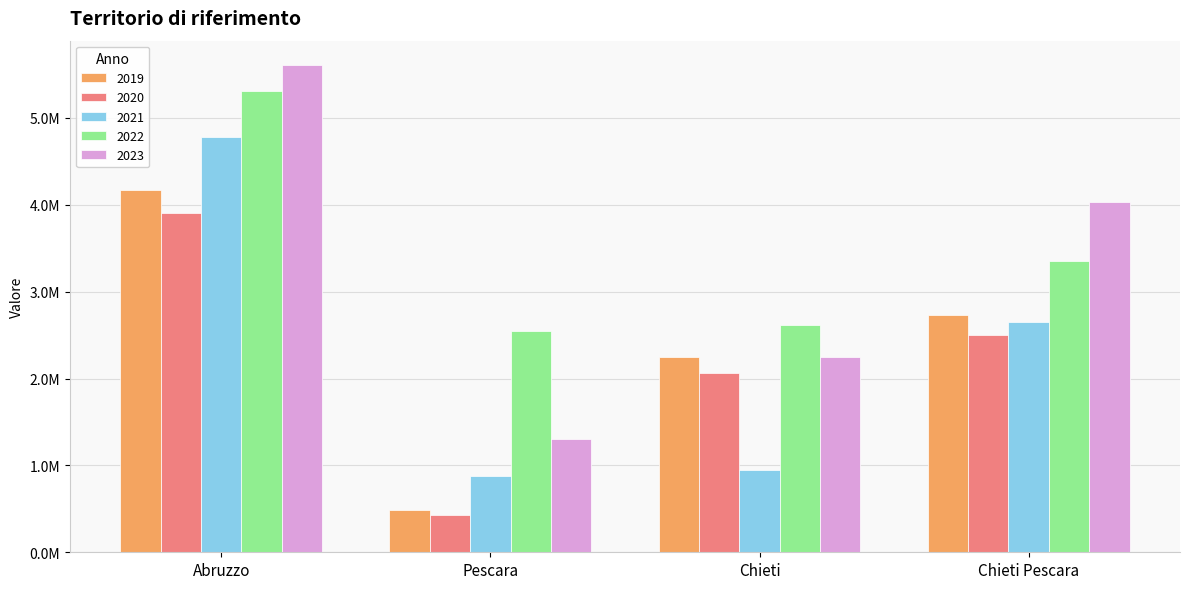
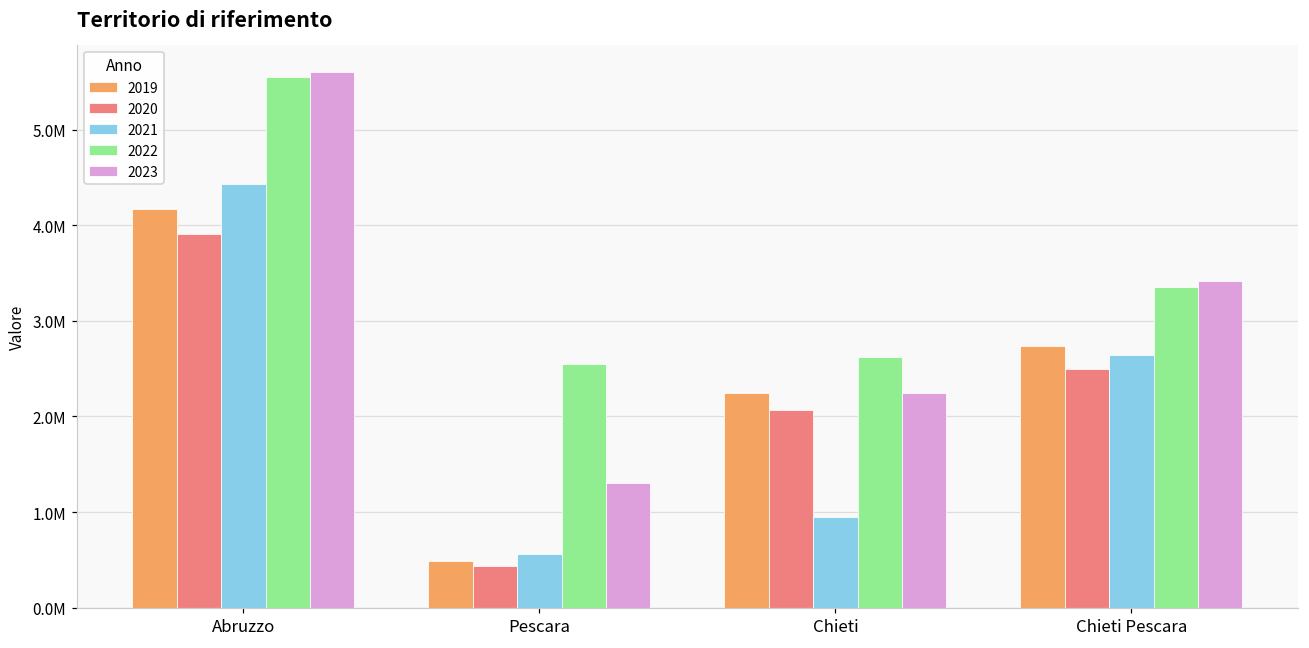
2021, Abruzzo: 4800000 -> 4400000
2022, Abruzzo: 5300000 -> 5500000
2021, Pescara: 900000 -> 600000
2023, Chieti Pescara: 4000000 -> 3400000
